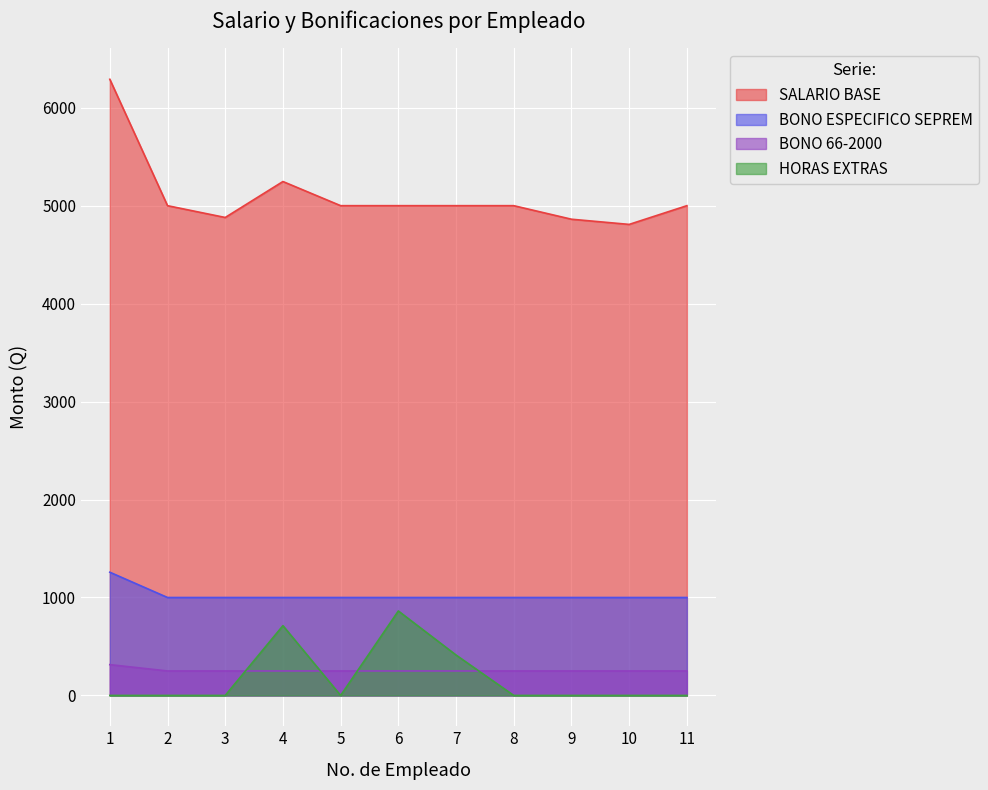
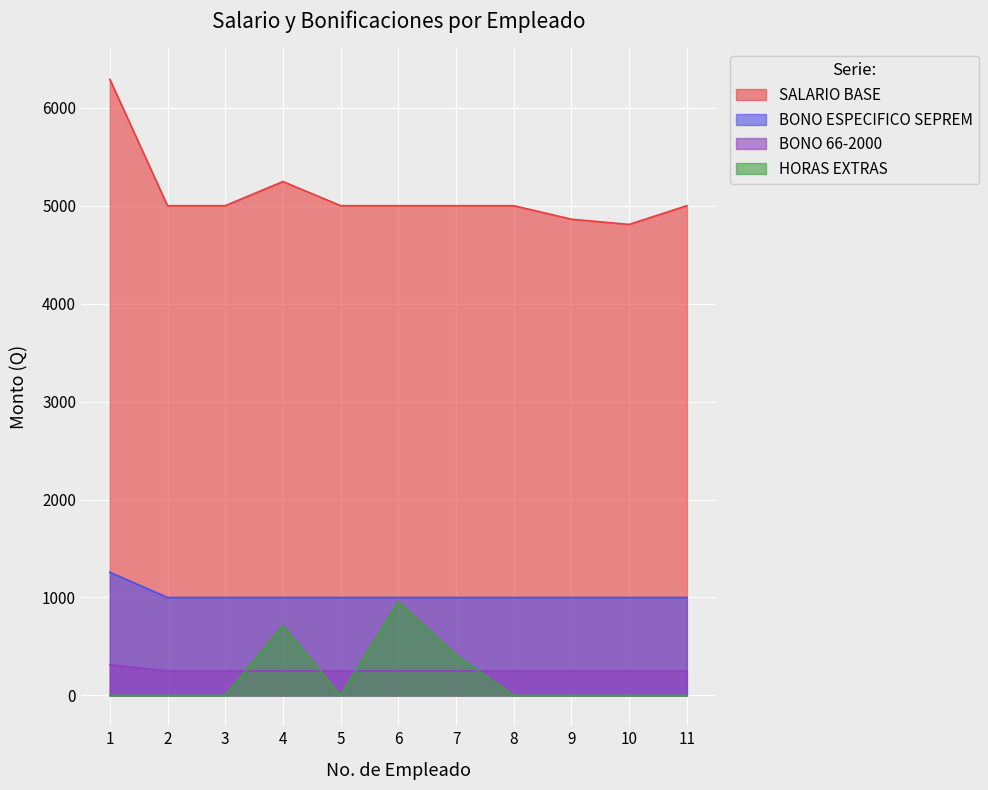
SALARIO BASE, 3: 4900 -> 5000
HORAS EXTRAS, 6: 900 -> 1000
